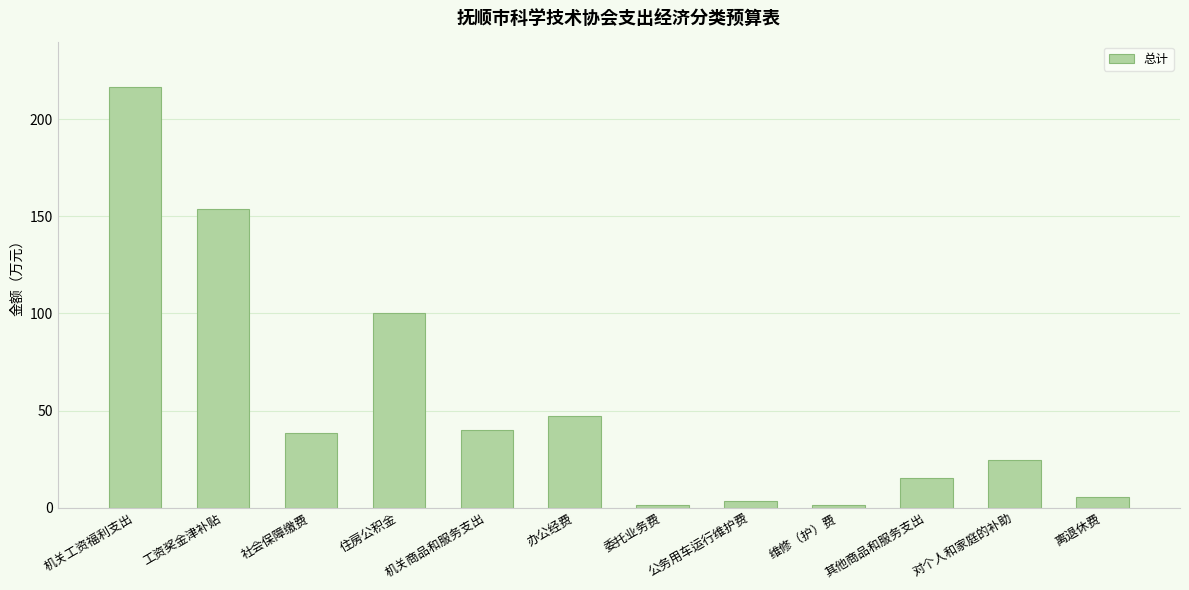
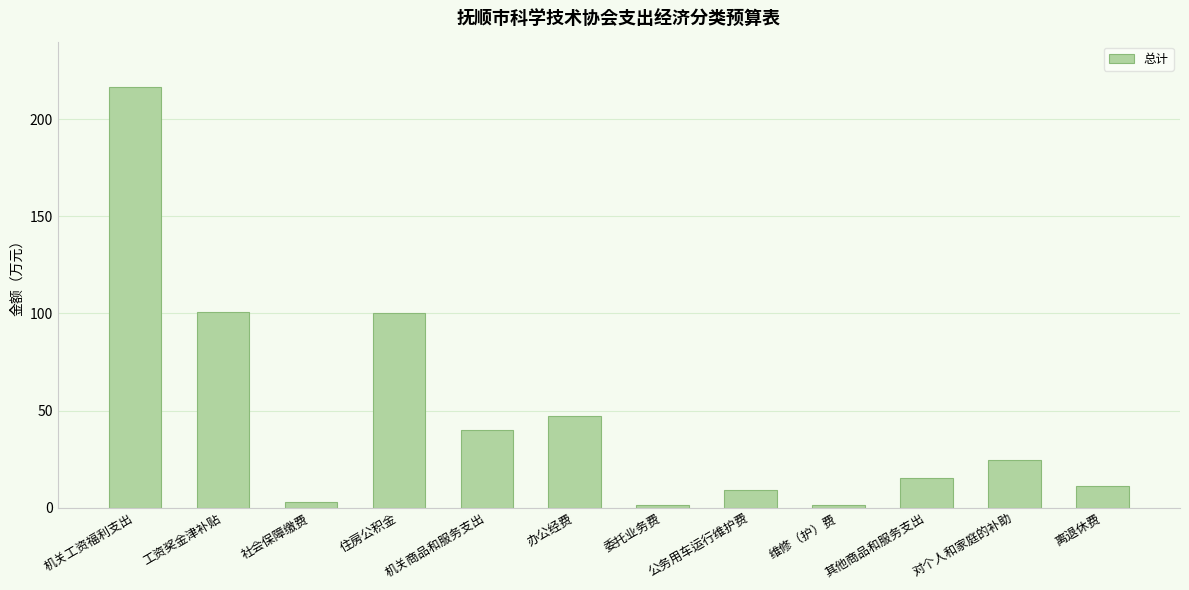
工资奖金津补贴: 154 -> 101
社会保障缴费: 38 -> 3
公务用车运行维护费: 3 -> 9
离退休费: 6 -> 11
